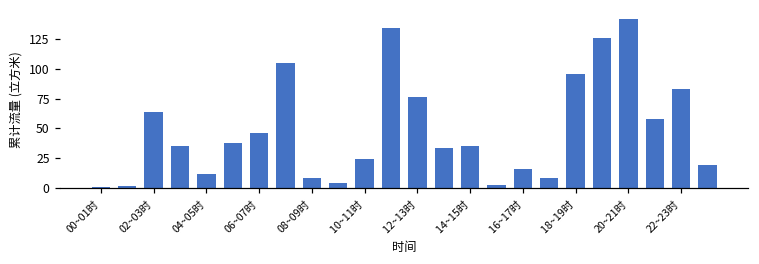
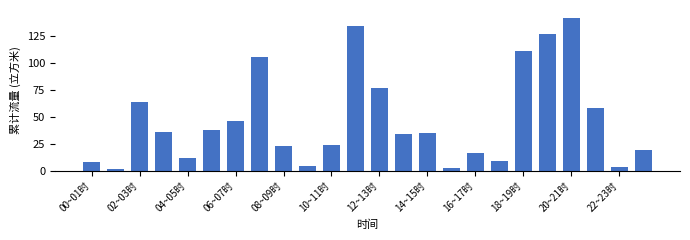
00~01时: 0 -> 8
08~09时: 8 -> 23
18~19时: 96 -> 111
22~23时: 83 -> 4
